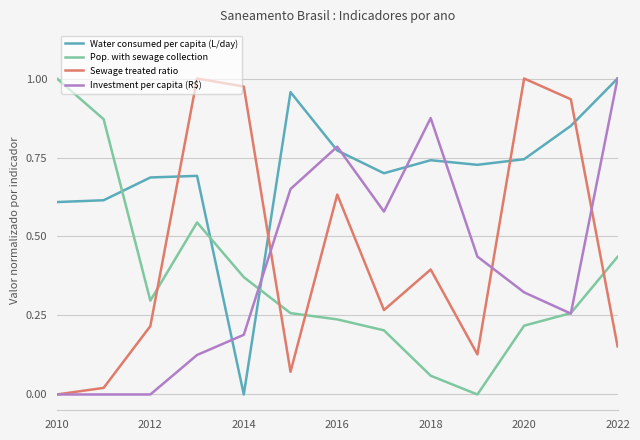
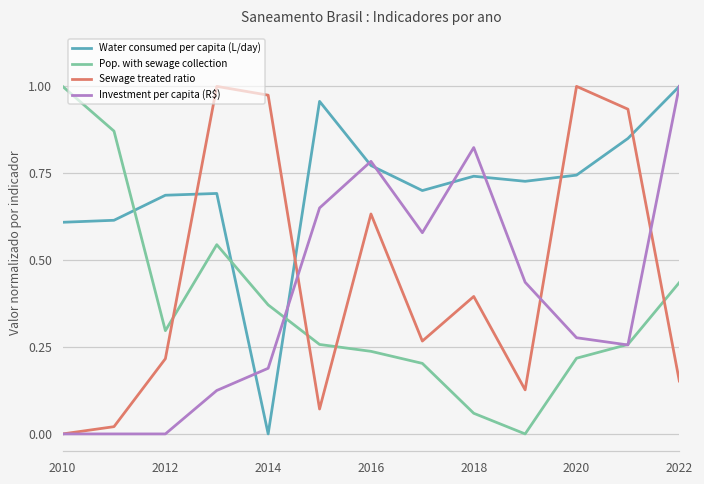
Investment per capita (R$), 2018: 0.87 -> 0.82
Investment per capita (R$), 2020: 0.32 -> 0.28
